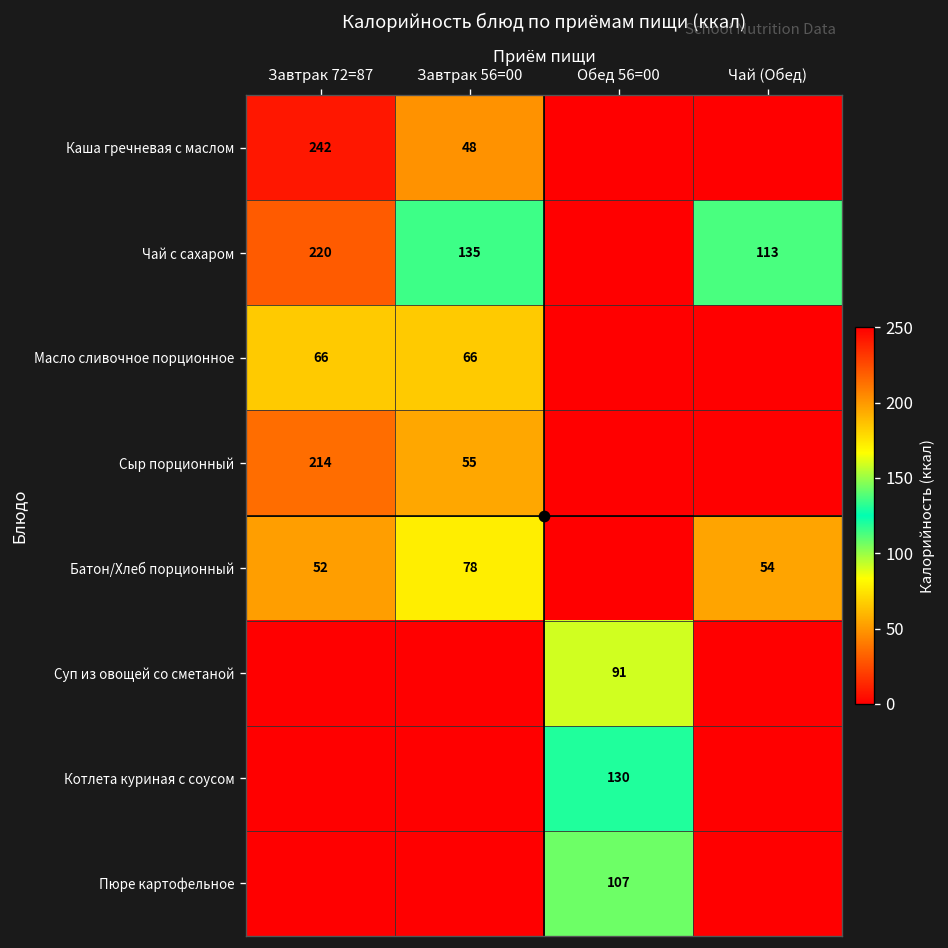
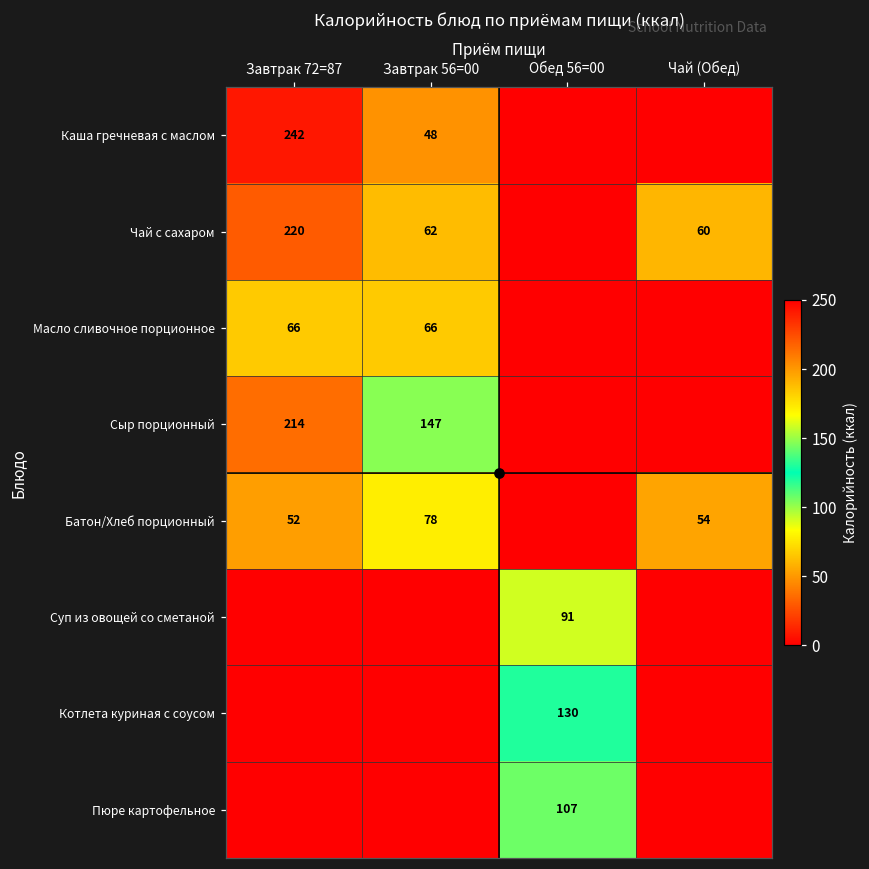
Чай с сахаром, Завтрак 56=00: 135 -> 62
Чай с сахаром, Чай (Обед): 113 -> 60
Сыр порционный, Завтрак 56=00: 55 -> 147
